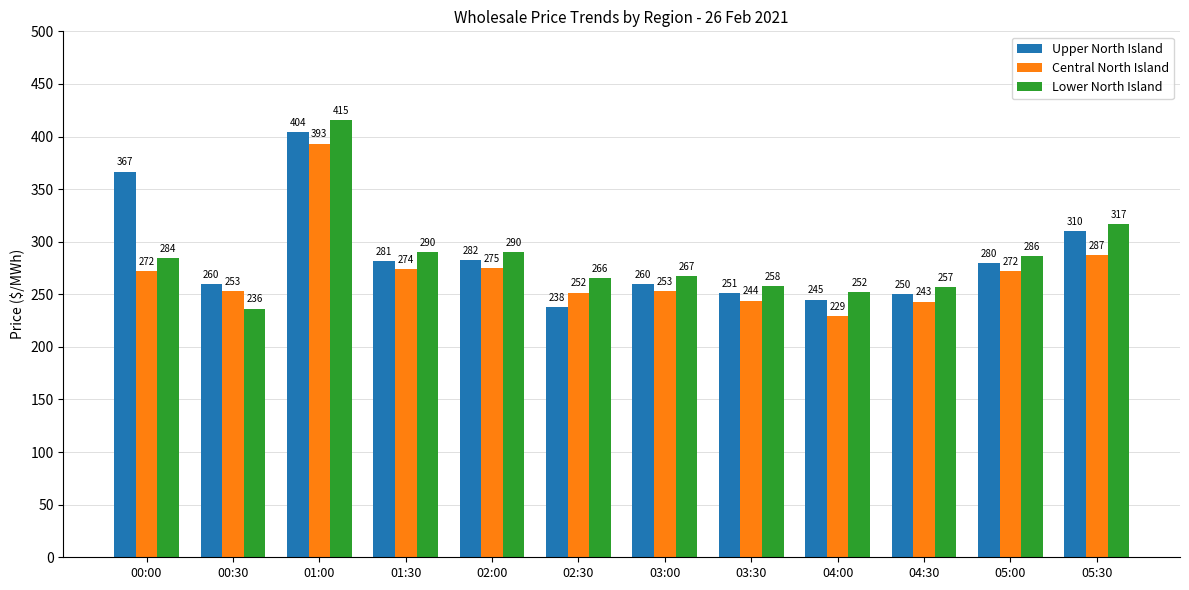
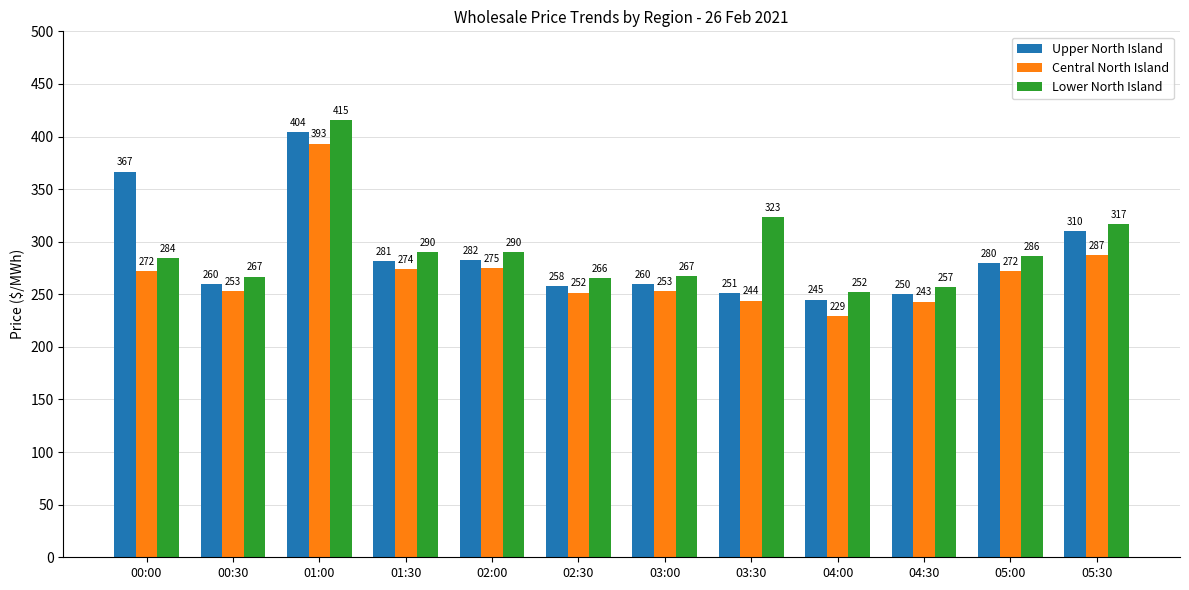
Lower North Island, 00:30: 236 -> 267
Upper North Island, 02:30: 238 -> 258
Lower North Island, 03:30: 258 -> 323
